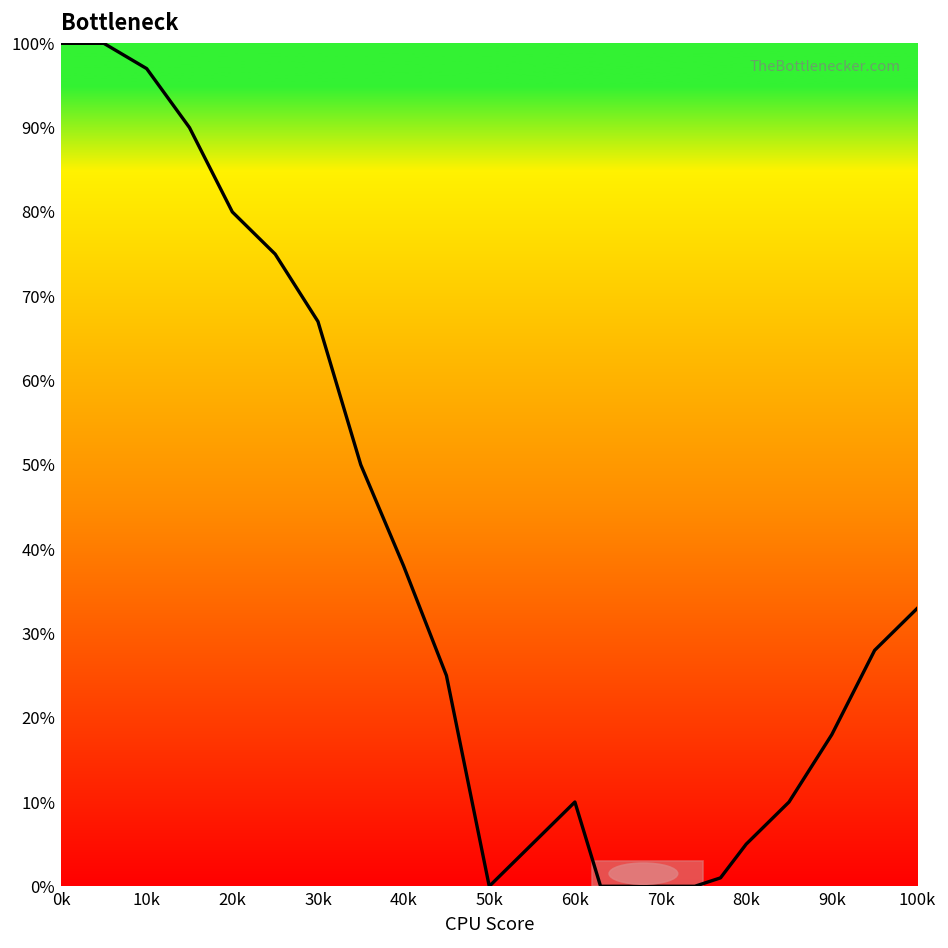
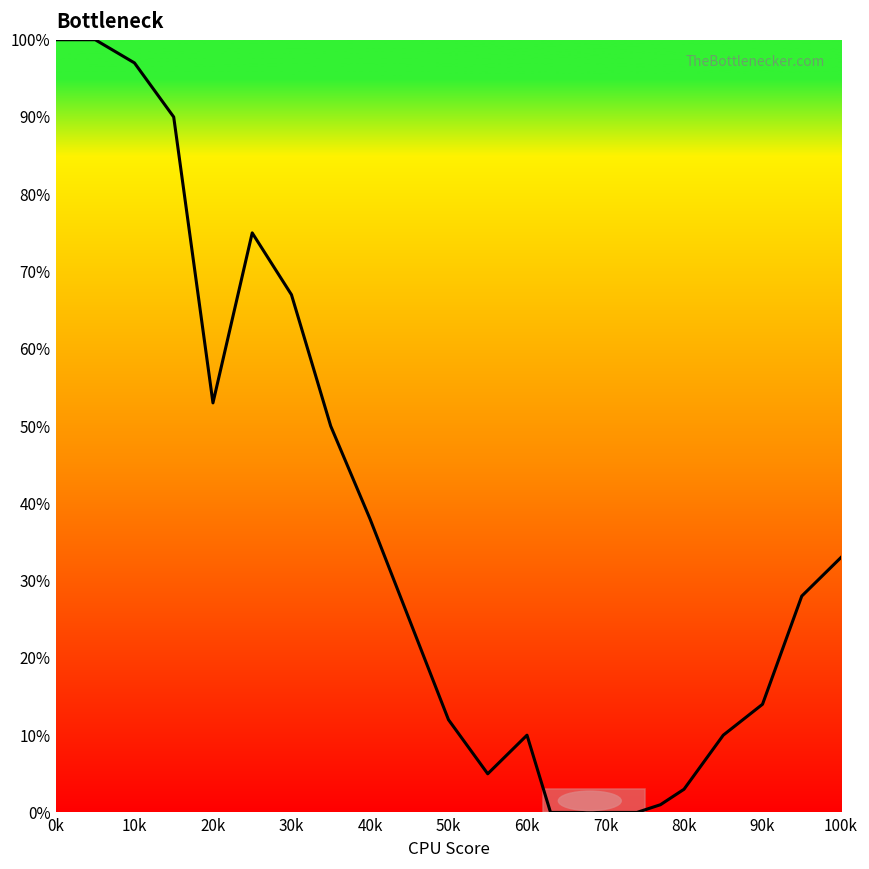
20k: 80% -> 53%
50k: 0% -> 12%
80k: 5% -> 3%
90k: 18% -> 14%
